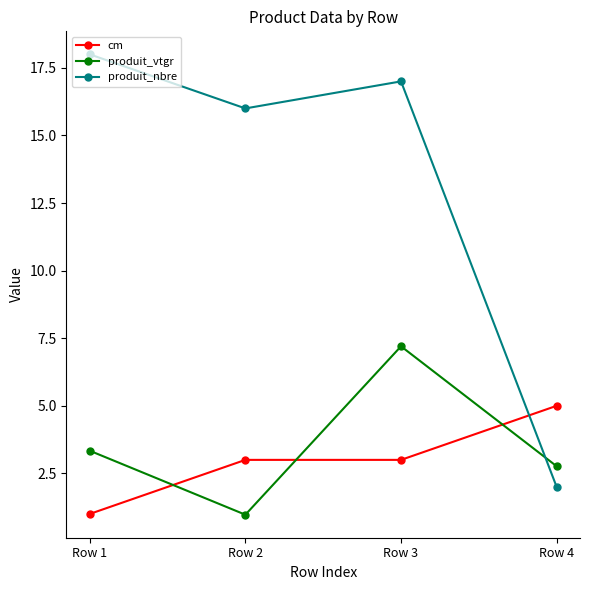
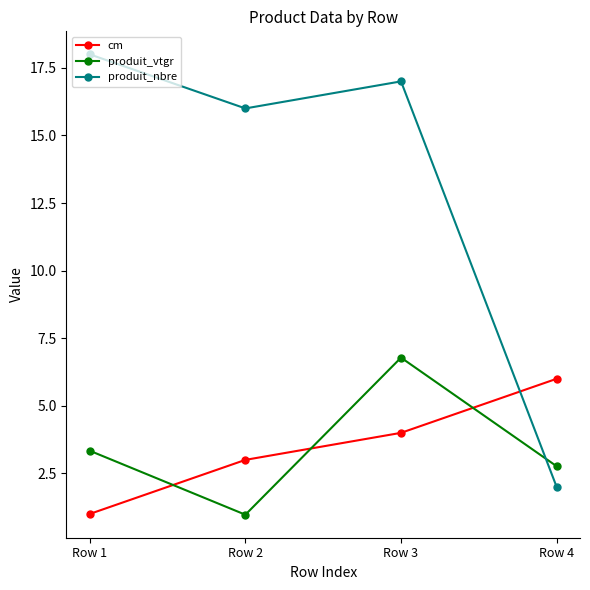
cm, Row 3: 3 -> 4
produit_vtgr, Row 3: 7.2 -> 6.8
cm, Row 4: 5 -> 6
